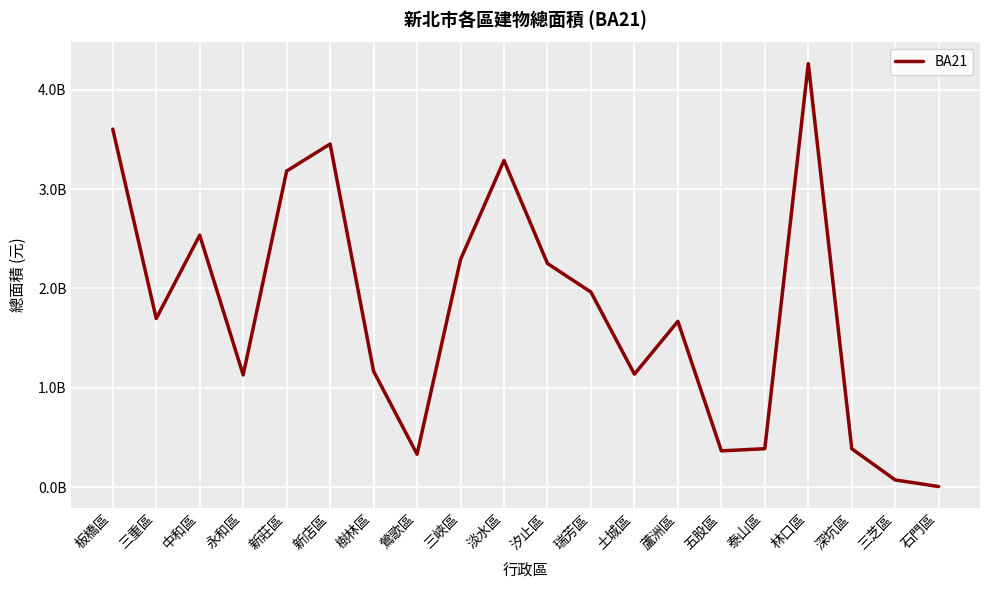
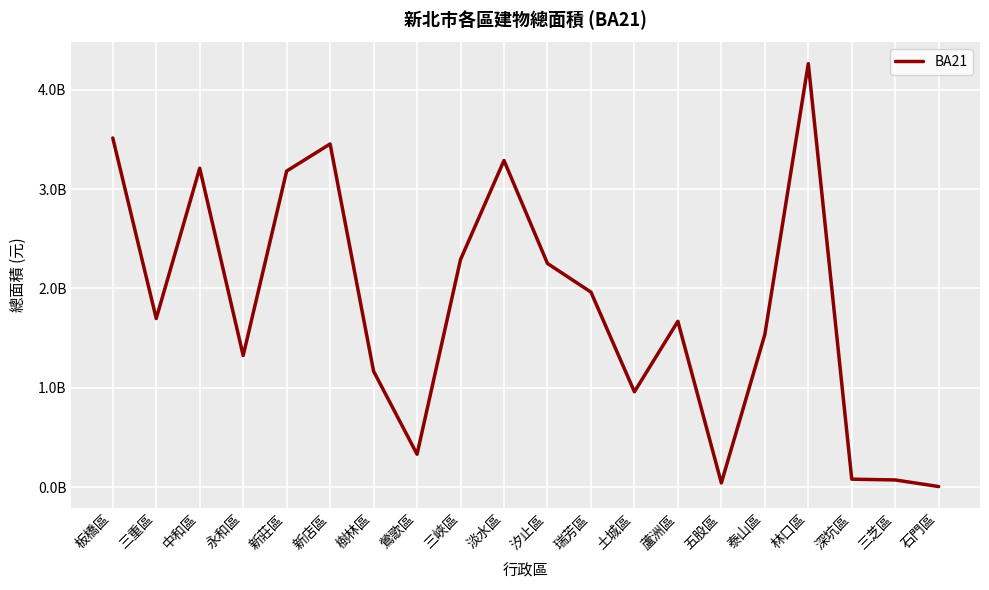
板橋區: 3600000000 -> 3500000000
中和區: 2500000000 -> 3200000000
永和區: 1100000000 -> 1300000000
土城區: 1100000000 -> 1000000000
五股區: 400000000 -> 0
泰山區: 400000000 -> 1500000000
深坑區: 400000000 -> 100000000
